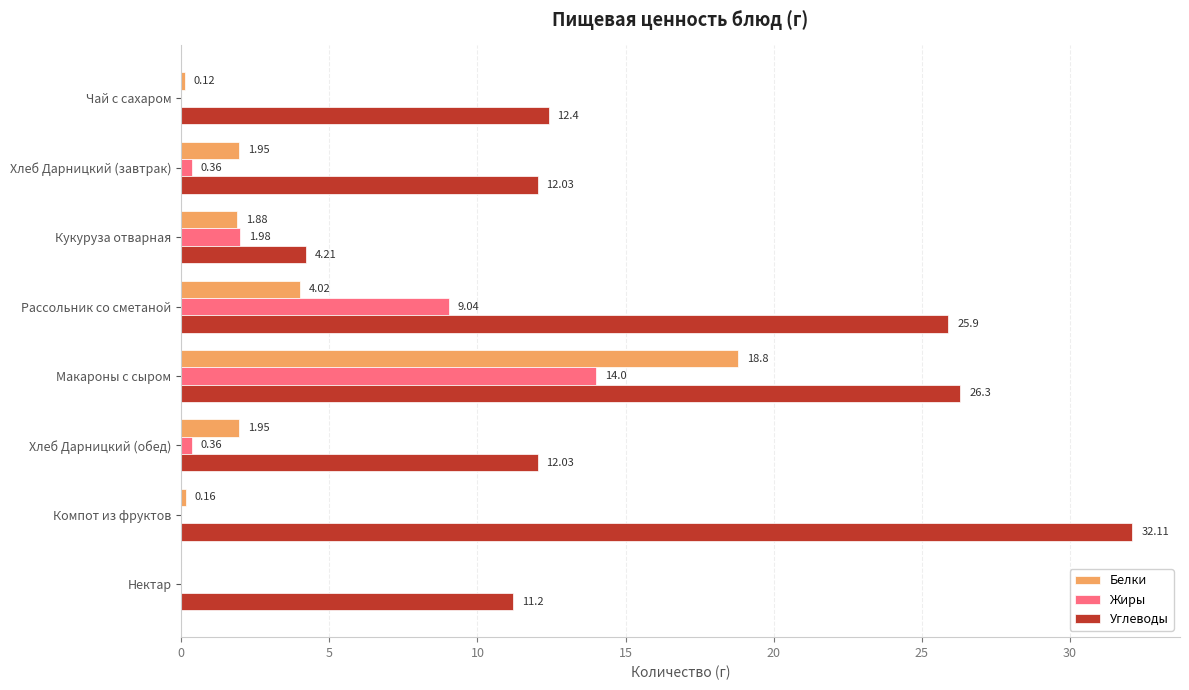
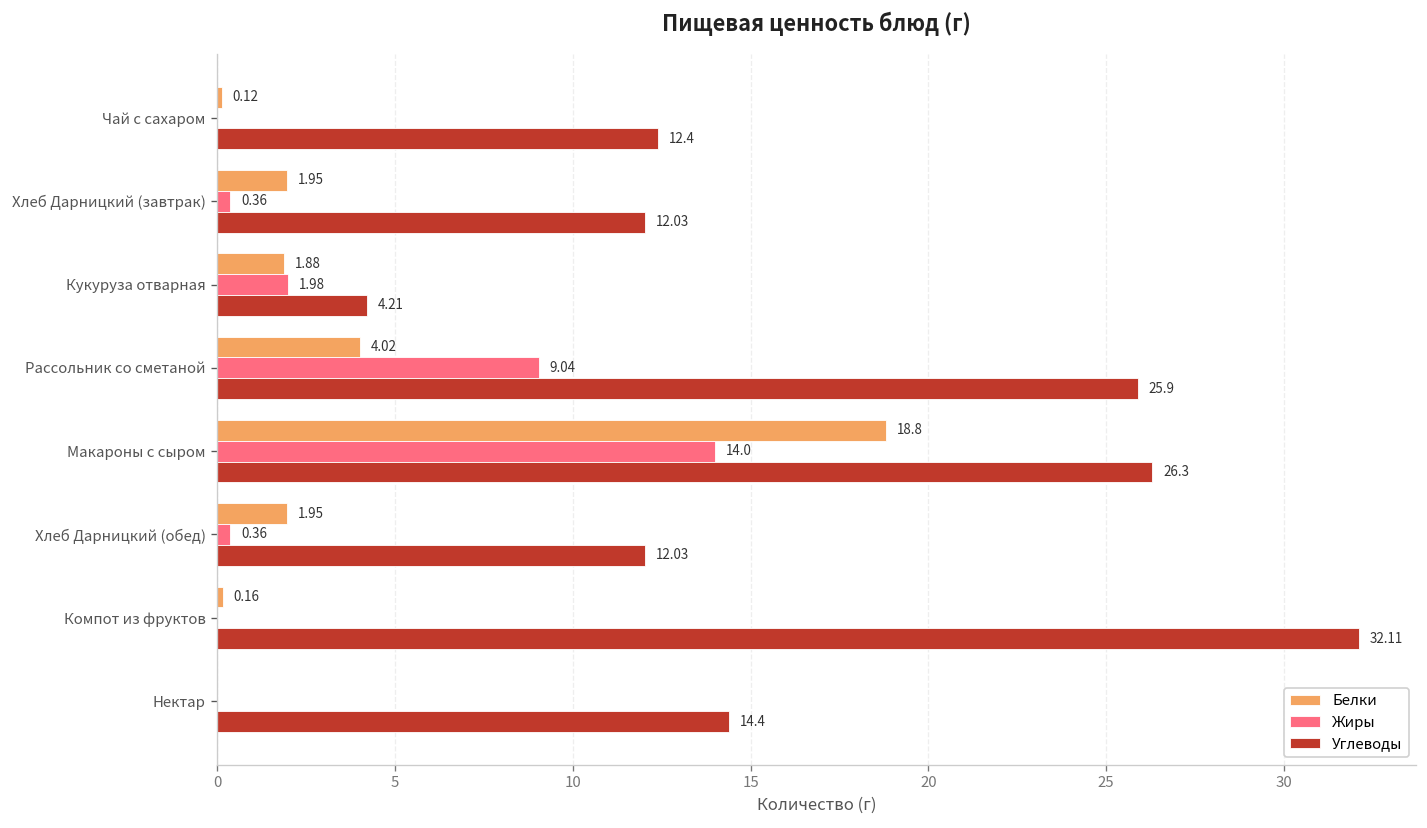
Углеводы, Нектар: 11.2 -> 14.4
